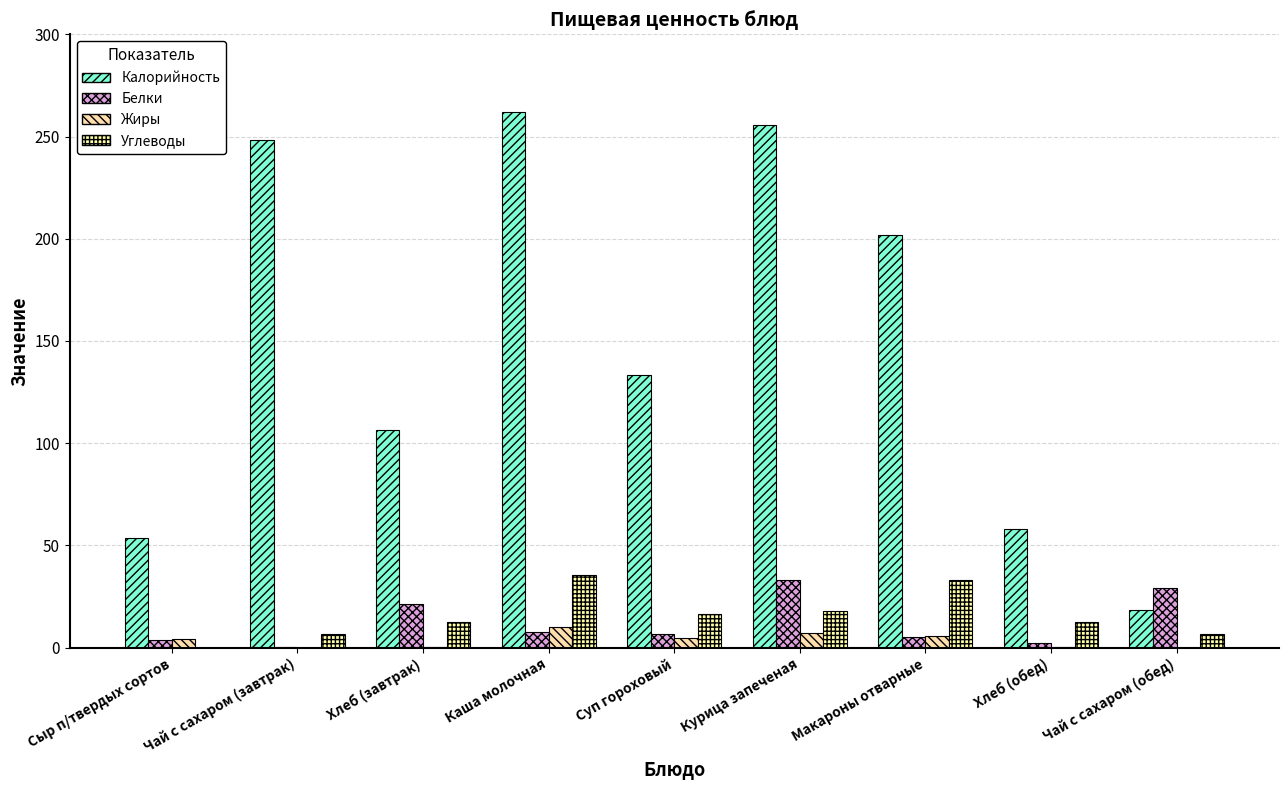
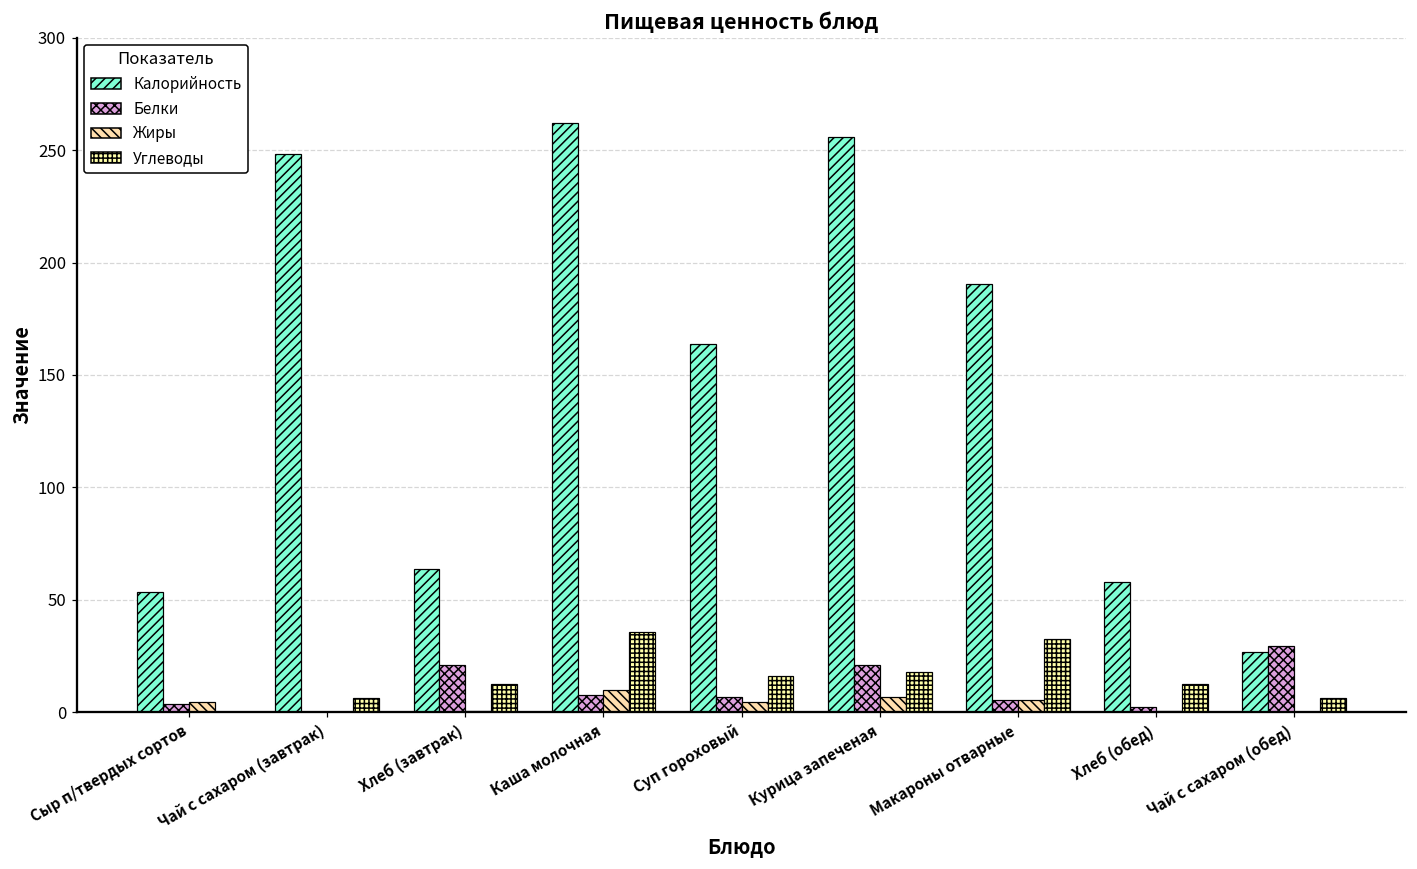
Калорийность, Хлеб (завтрак): 107 -> 64
Калорийность, Суп гороховый: 133 -> 164
Белки, Курица запеченая: 33 -> 21
Калорийность, Макароны отварные: 202 -> 191
Калорийность, Чай с сахаром (обед): 19 -> 27
